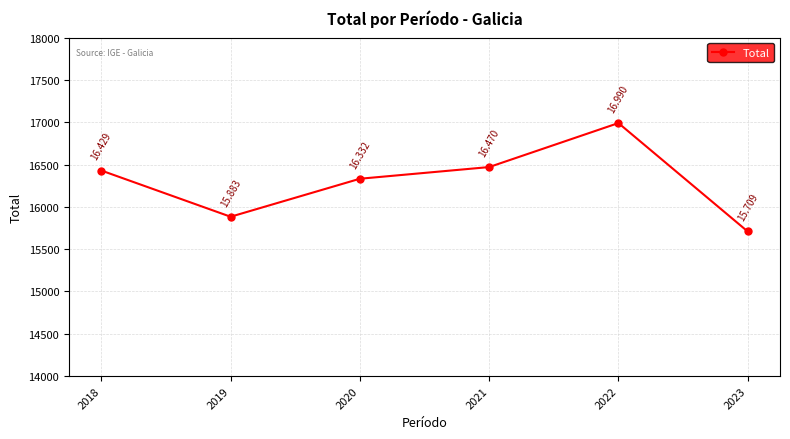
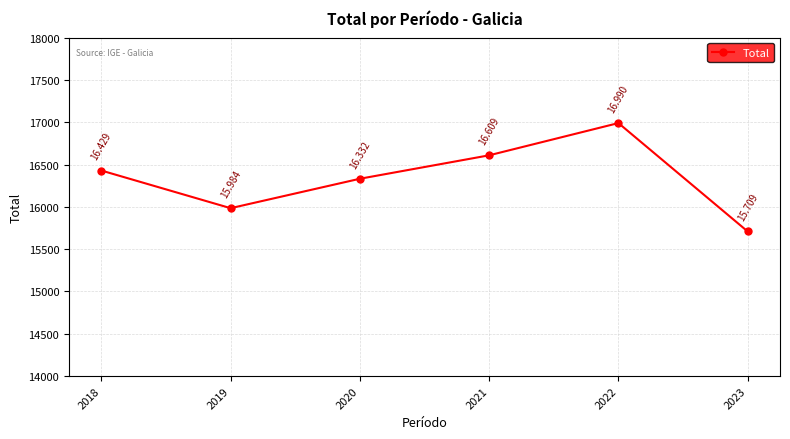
2019: 15.883 -> 15.984
2021: 16.470 -> 16.609
